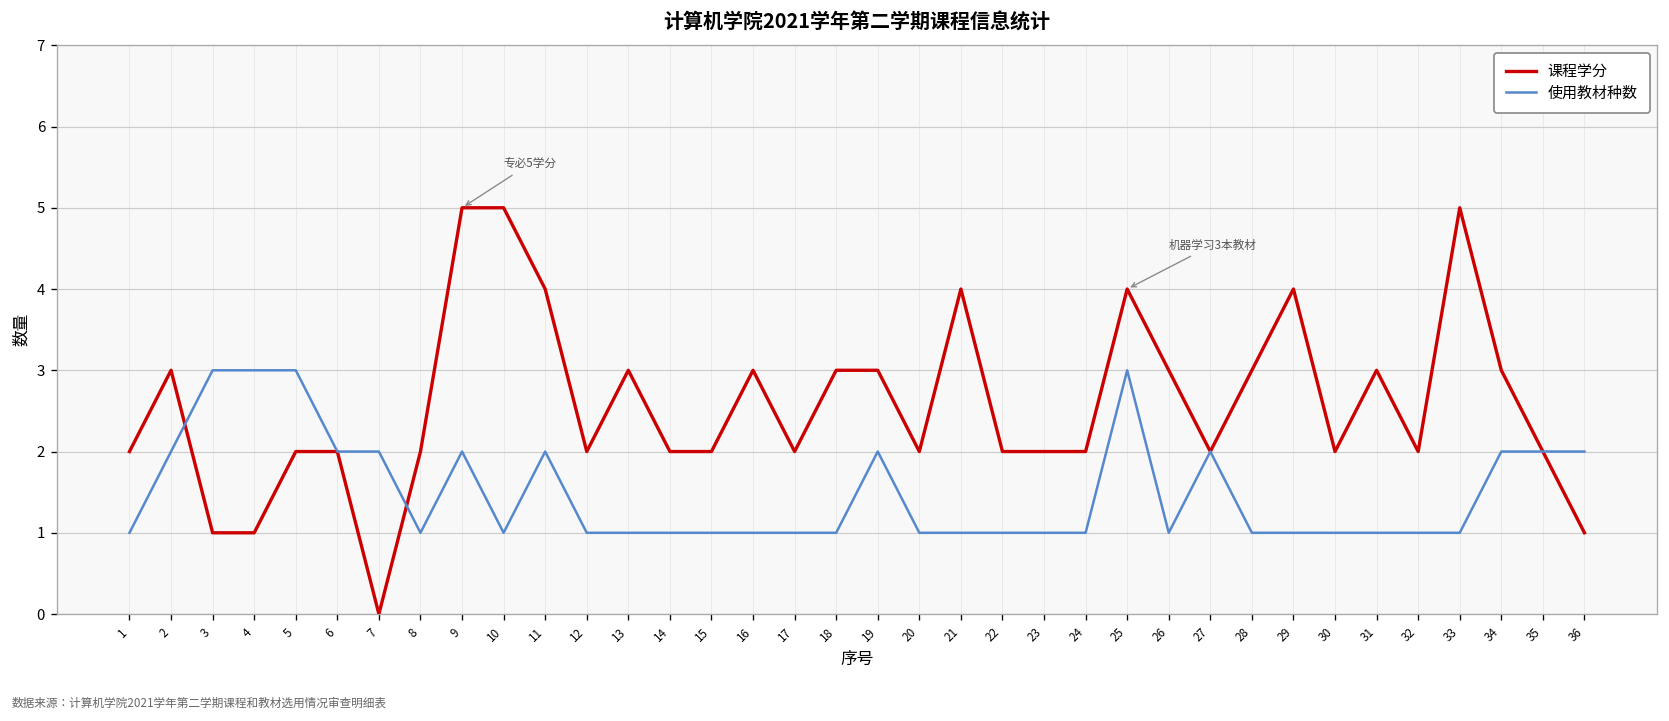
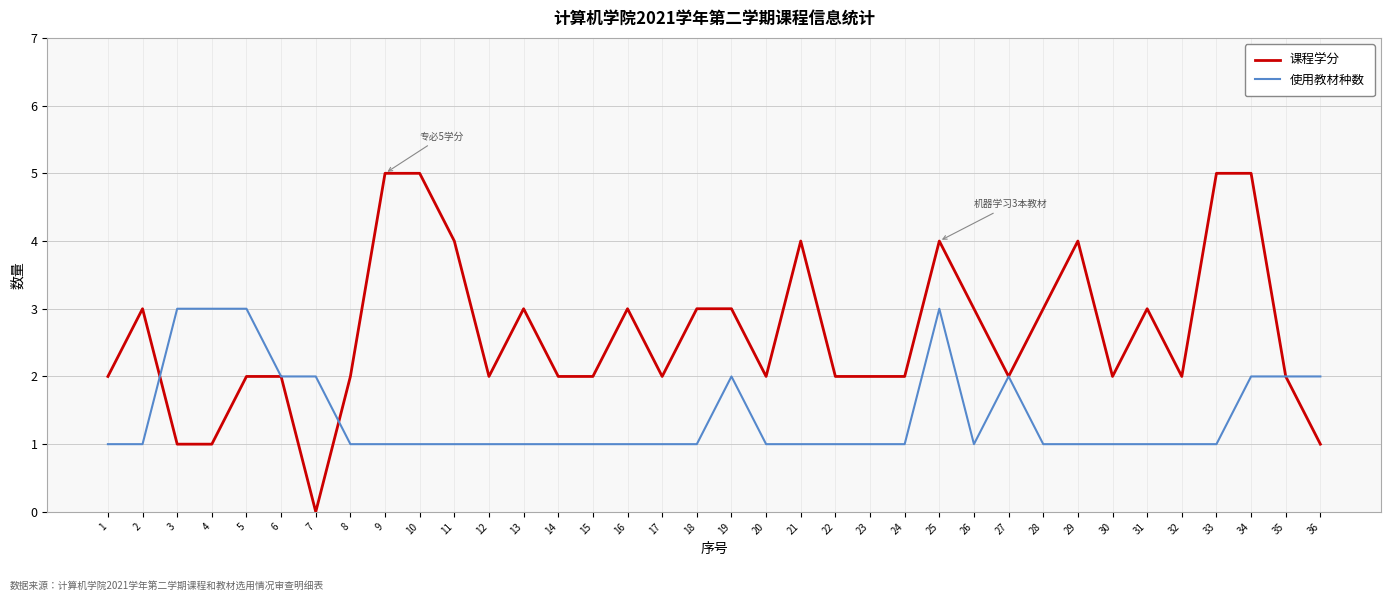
使用教材种数, 2: 2 -> 1
使用教材种数, 9: 2 -> 1
使用教材种数, 11: 2 -> 1
课程学分, 34: 3 -> 5
